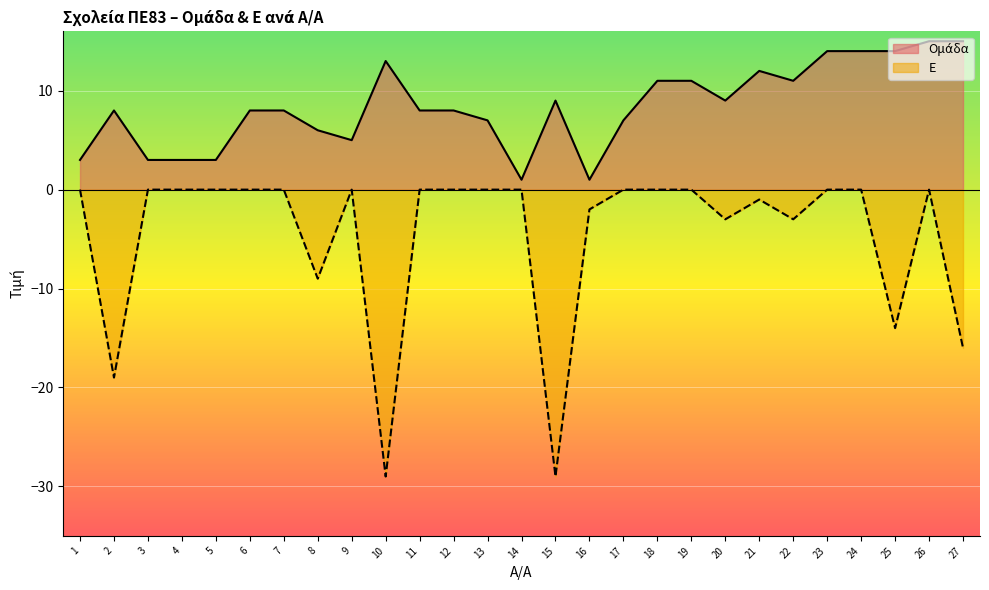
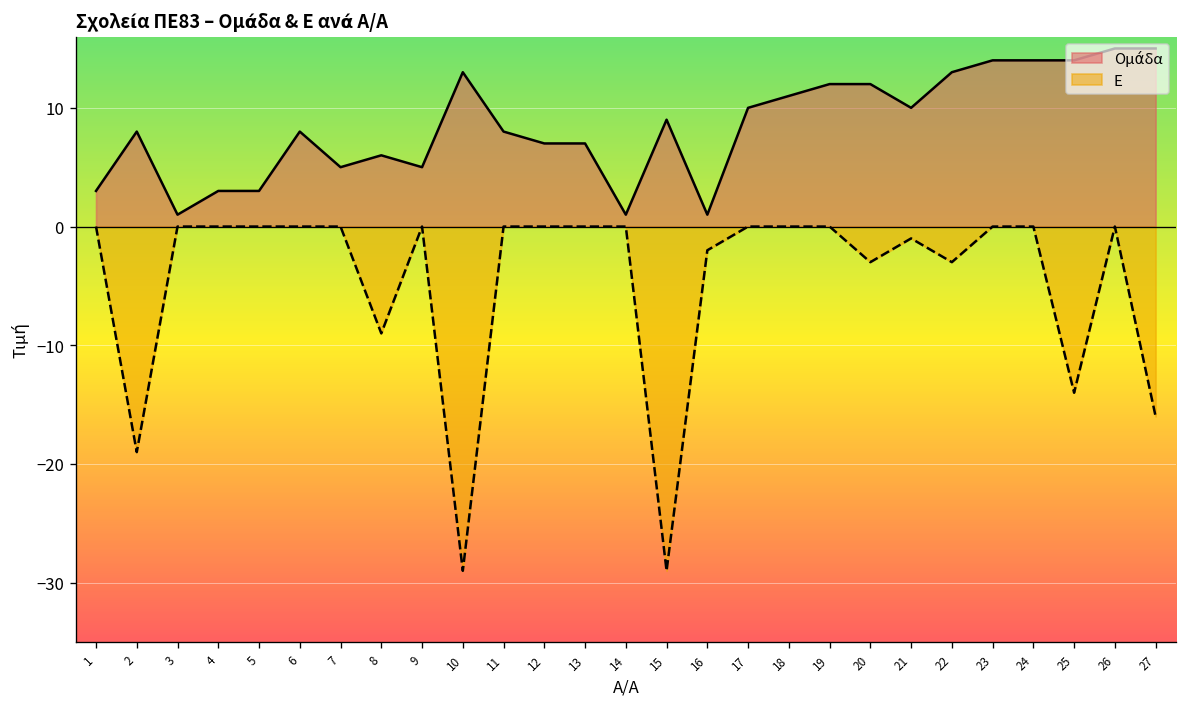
Ομάδα, 3: 3 -> 1
Ομάδα, 7: 8 -> 5
Ομάδα, 12: 8 -> 7
Ομάδα, 17: 7 -> 10
Ομάδα, 19: 11 -> 12
Ομάδα, 20: 9 -> 12
Ομάδα, 21: 12 -> 10
Ομάδα, 22: 11 -> 13
